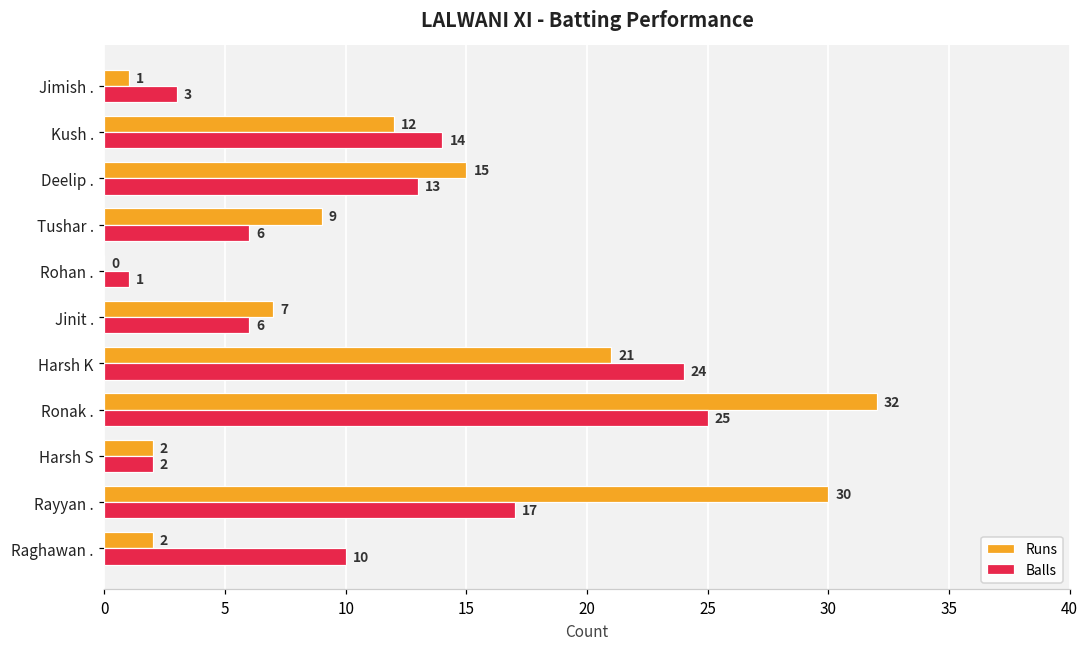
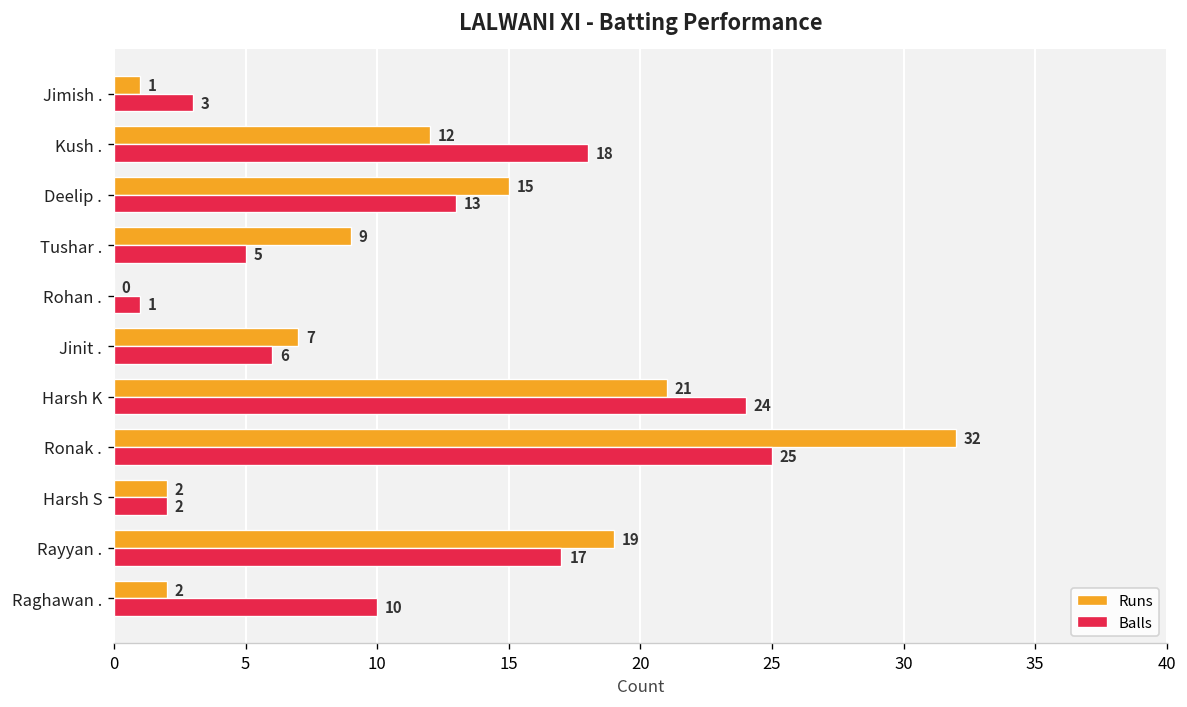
Balls, Kush .: 14 -> 18
Balls, Tushar .: 6 -> 5
Runs, Rayyan .: 30 -> 19
